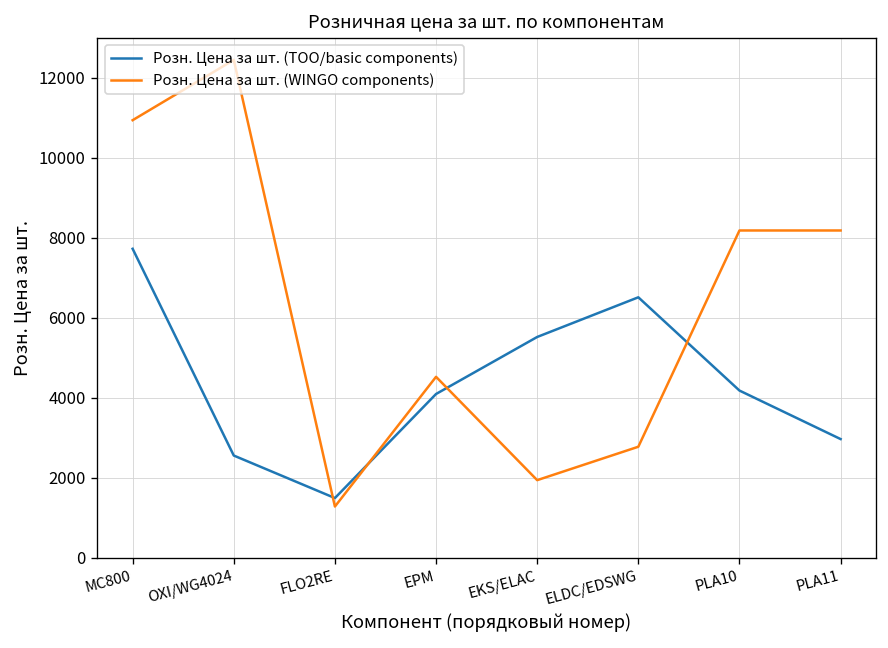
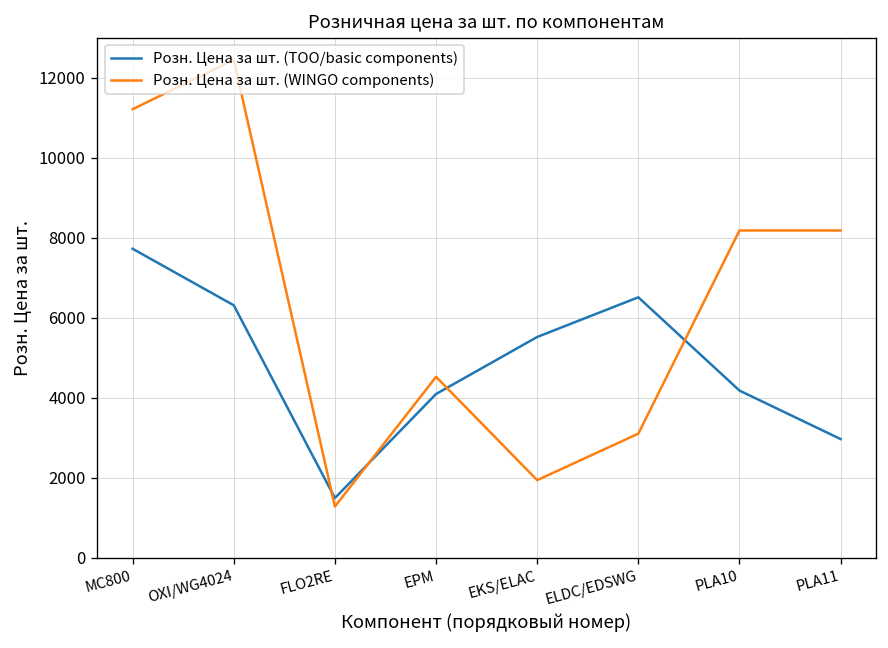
Розн. Цена за шт. (WINGO components), MC800: 10900 -> 11200
Розн. Цена за шт. (TOO/basic components), OXI/WG4024: 2600 -> 6300
Розн. Цена за шт. (WINGO components), ELDC/EDSWG: 2800 -> 3100
